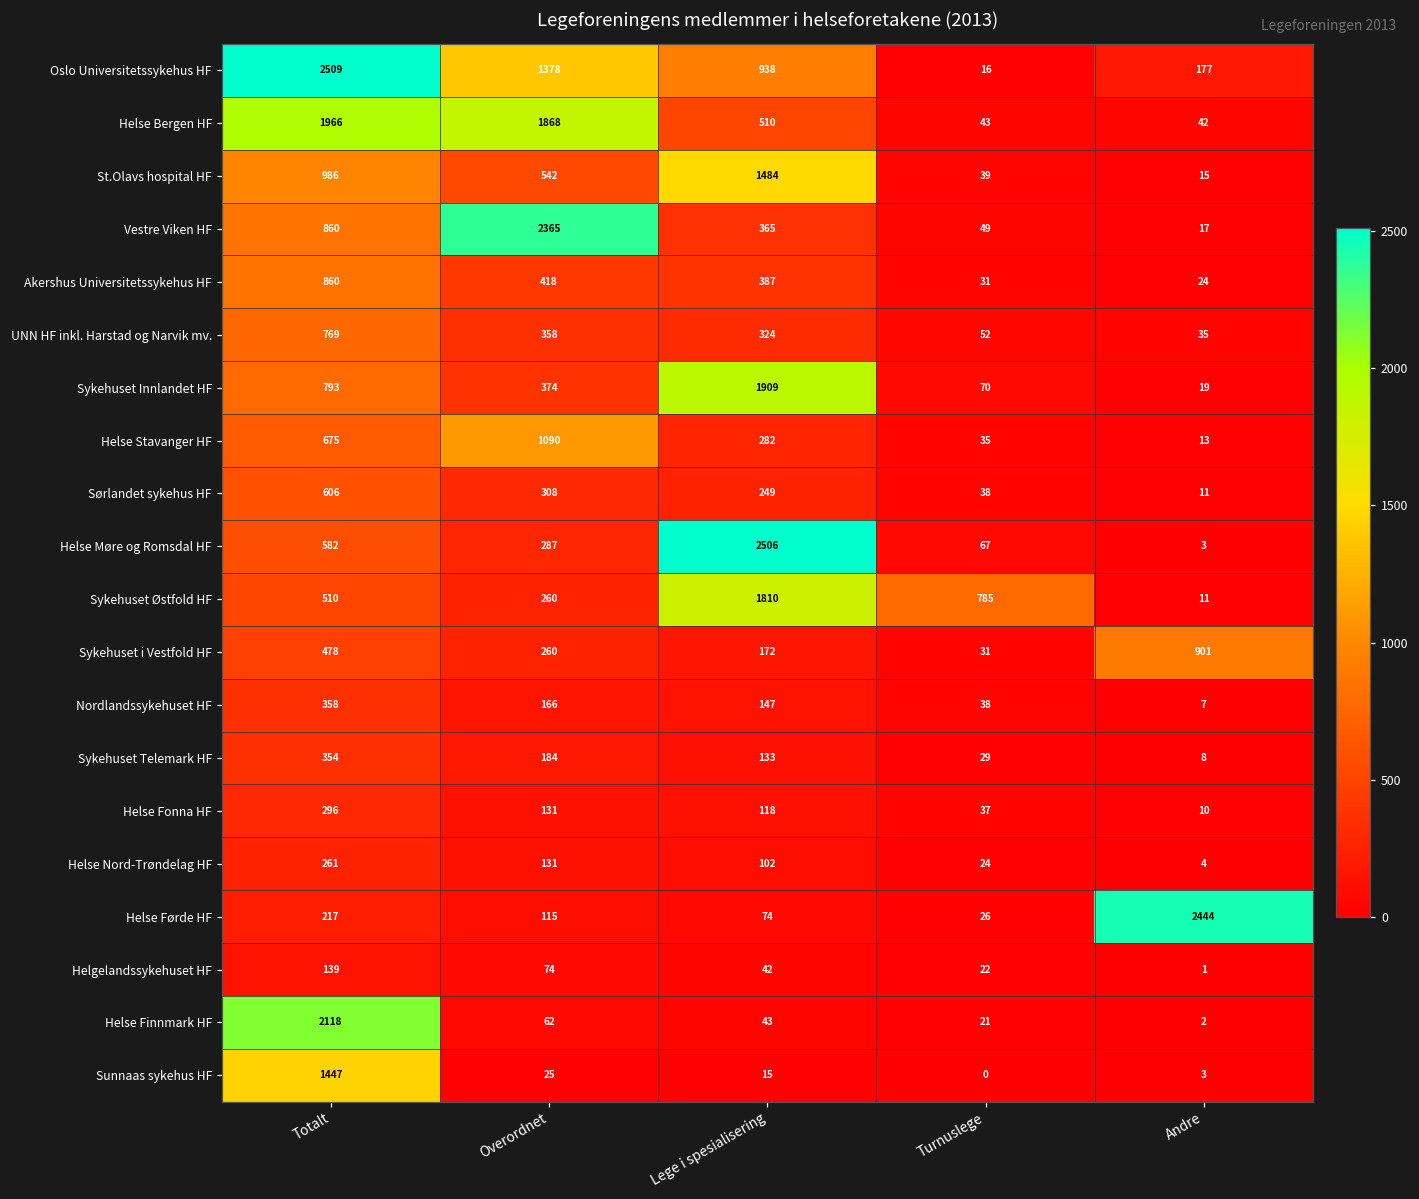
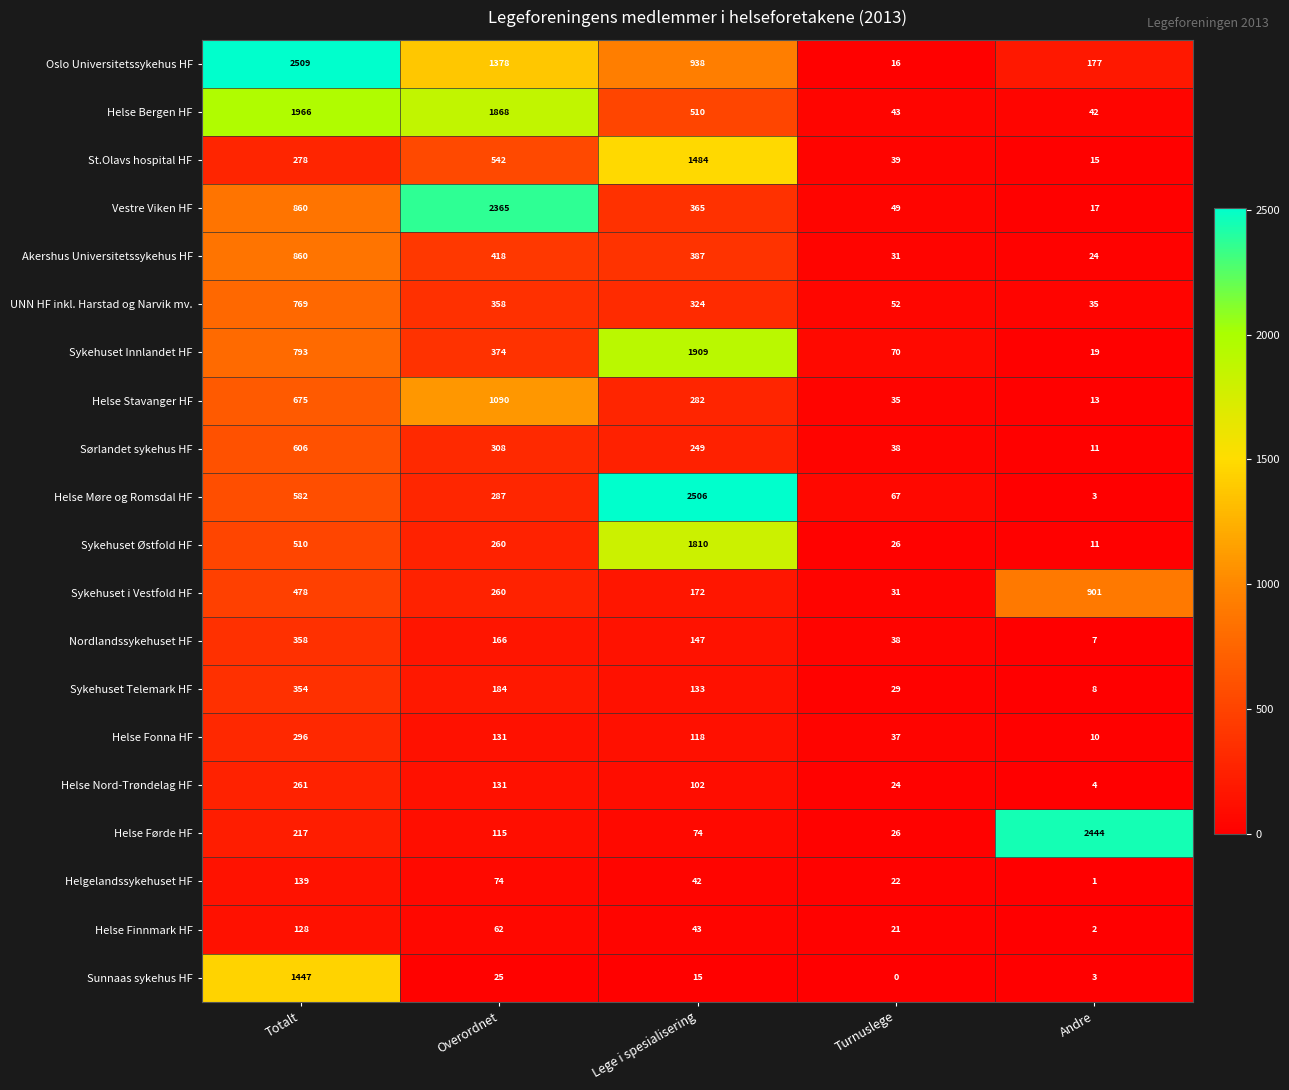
St.Olavs hospital HF, Totalt: 986 -> 278
Sykehuset Østfold HF, Turnuslege: 785 -> 26
Helse Finnmark HF, Totalt: 2118 -> 128
